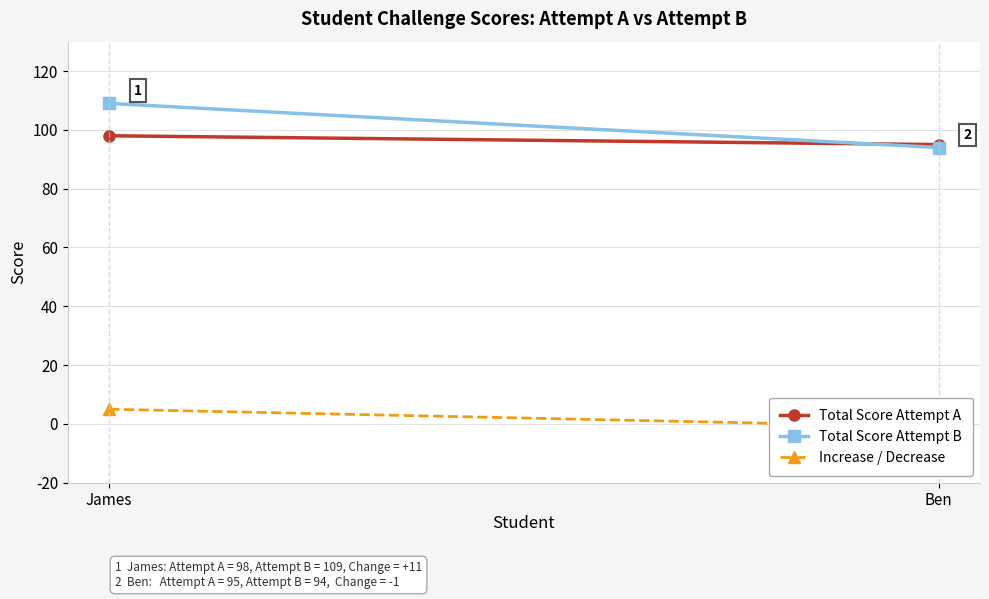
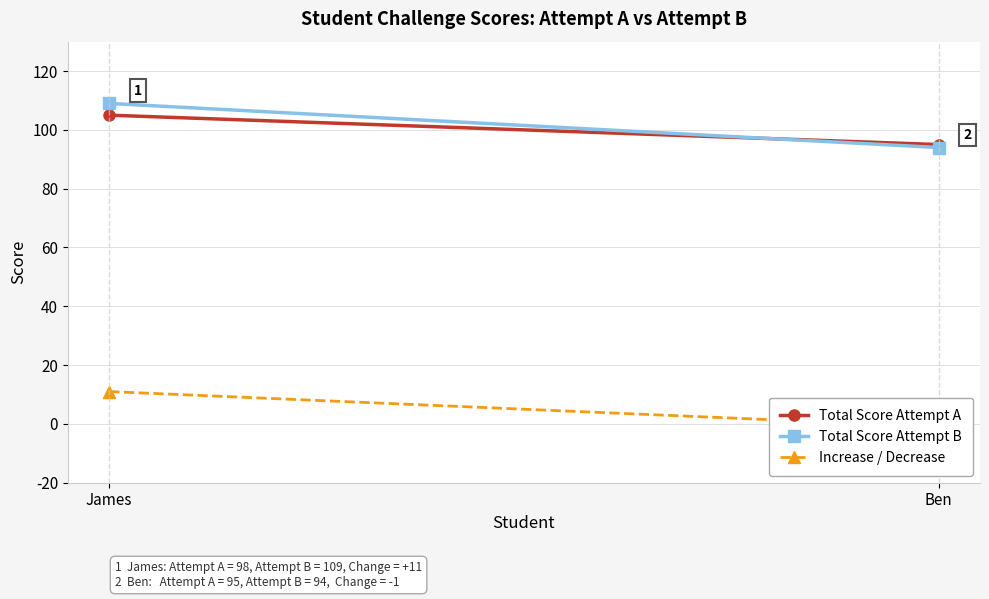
Total Score Attempt A, James: 98 -> 105
Increase / Decrease, James: 5 -> 11
